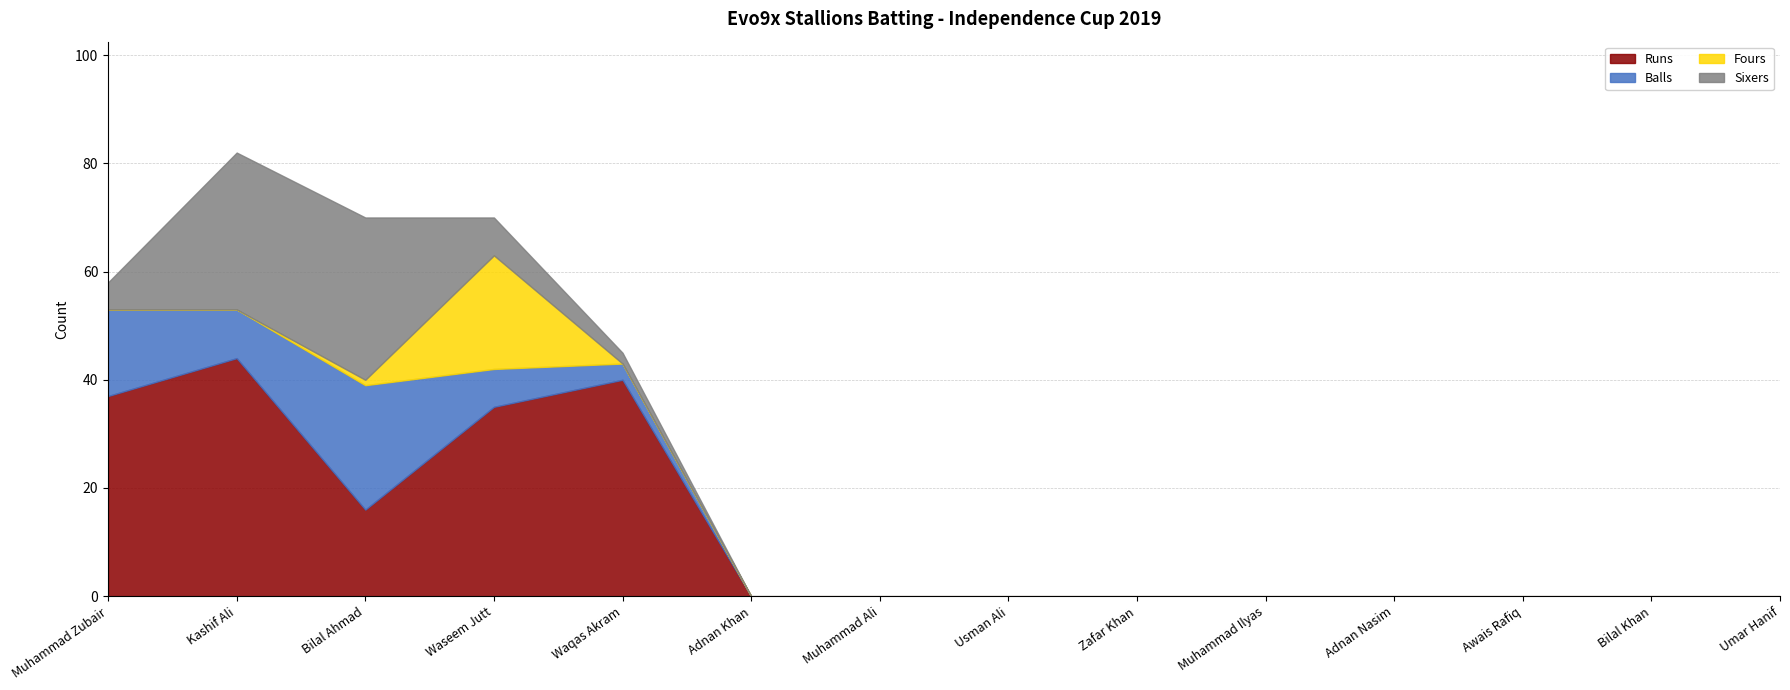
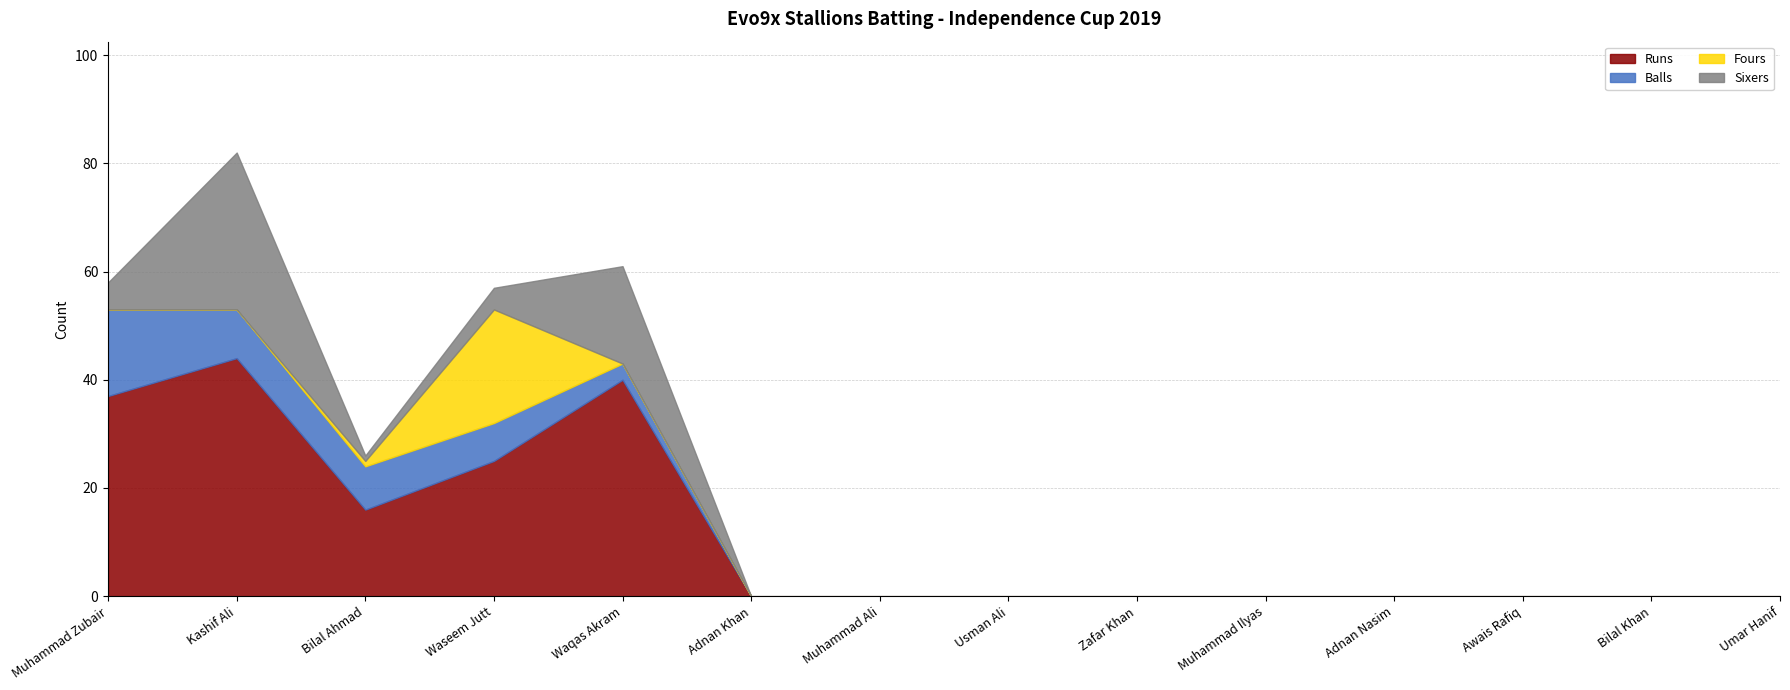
Balls, Bilal Ahmad: 23 -> 8
Sixers, Bilal Ahmad: 30 -> 1
Runs, Waseem Jutt: 35 -> 25
Sixers, Waseem Jutt: 7 -> 4
Sixers, Waqas Akram: 2 -> 18
